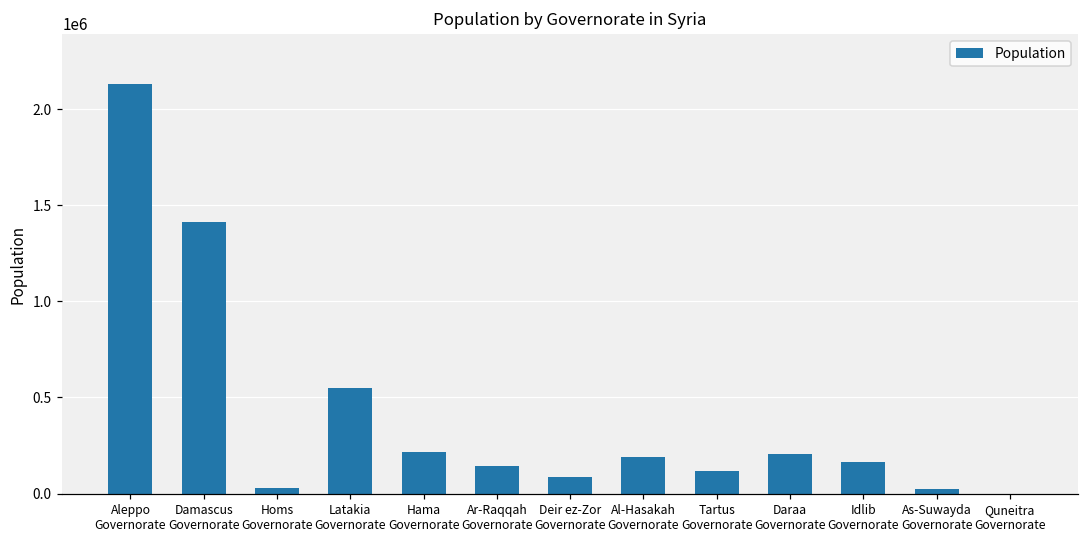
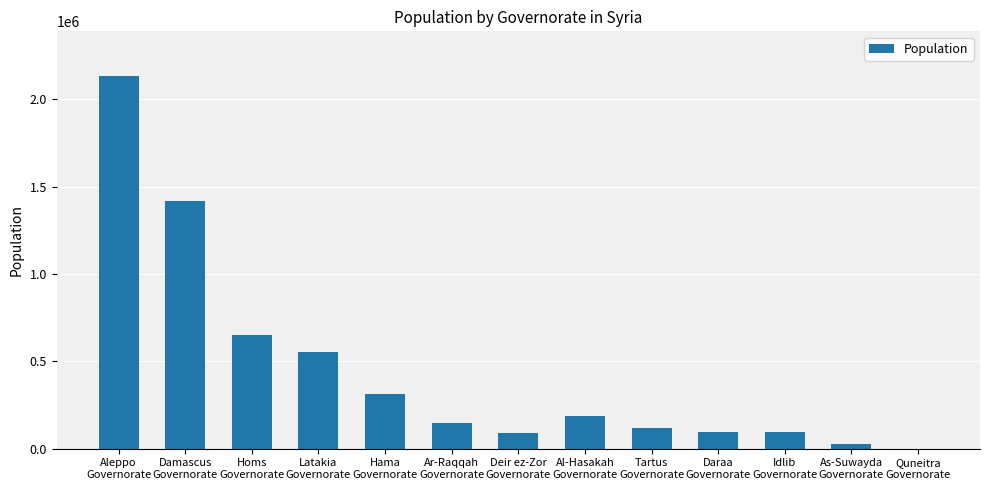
Homs Governorate: 30000 -> 650000
Hama Governorate: 220000 -> 310000
Daraa Governorate: 210000 -> 100000
Idlib Governorate: 160000 -> 100000
